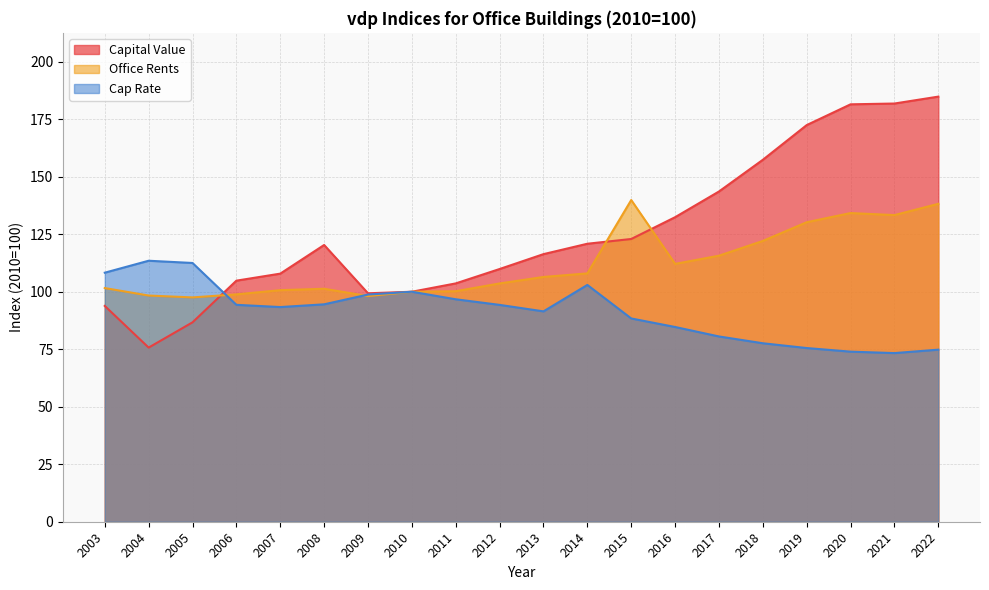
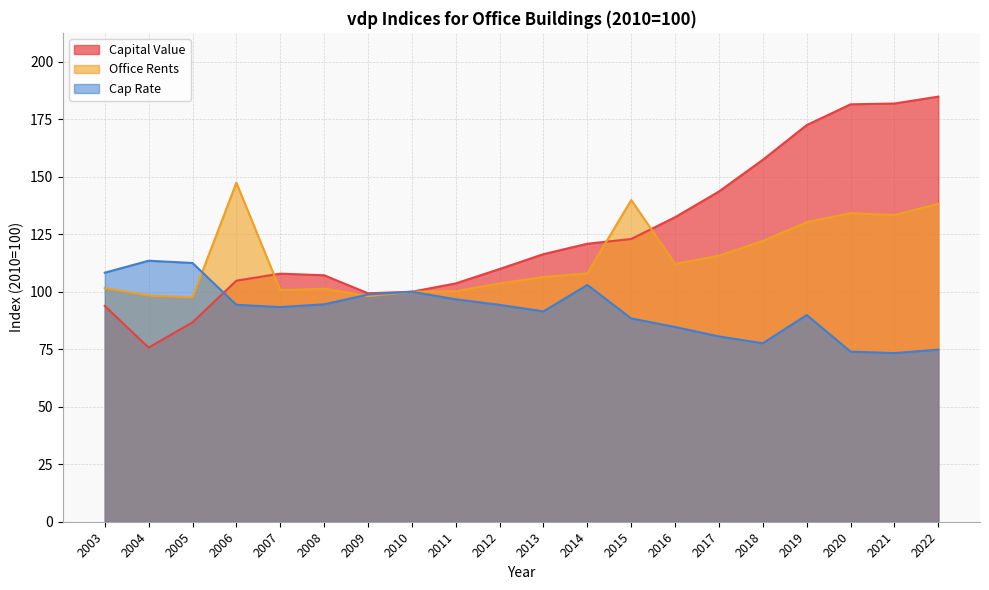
Office Rents, 2006: 99 -> 147
Capital Value, 2008: 120 -> 107
Cap Rate, 2019: 76 -> 90
